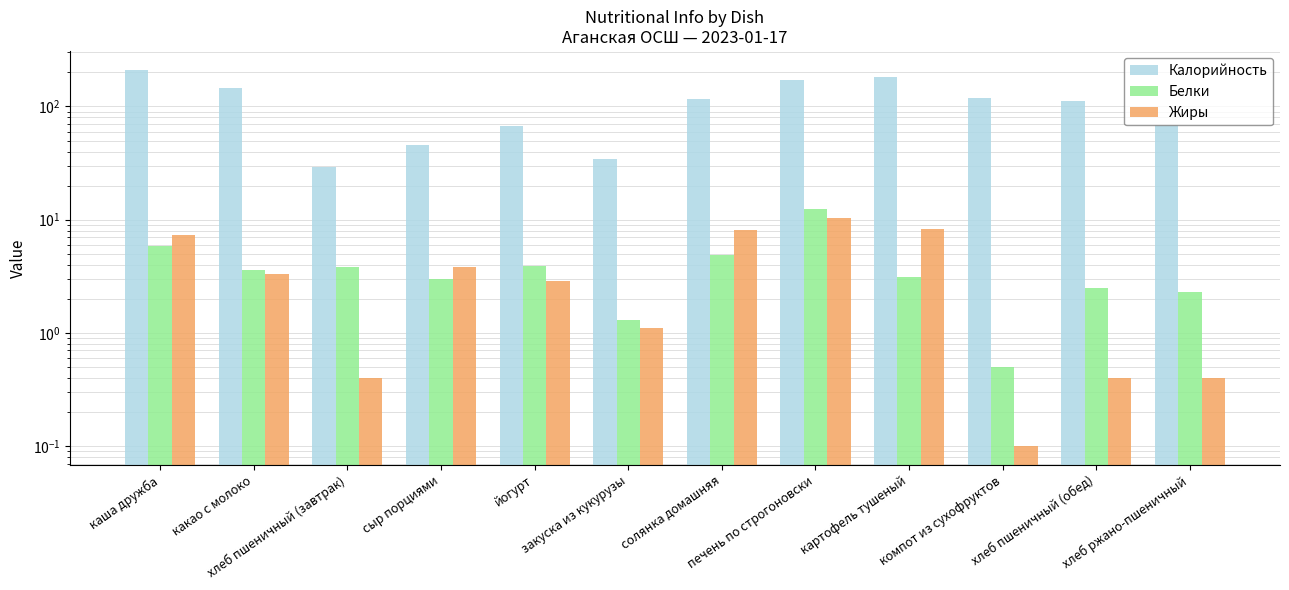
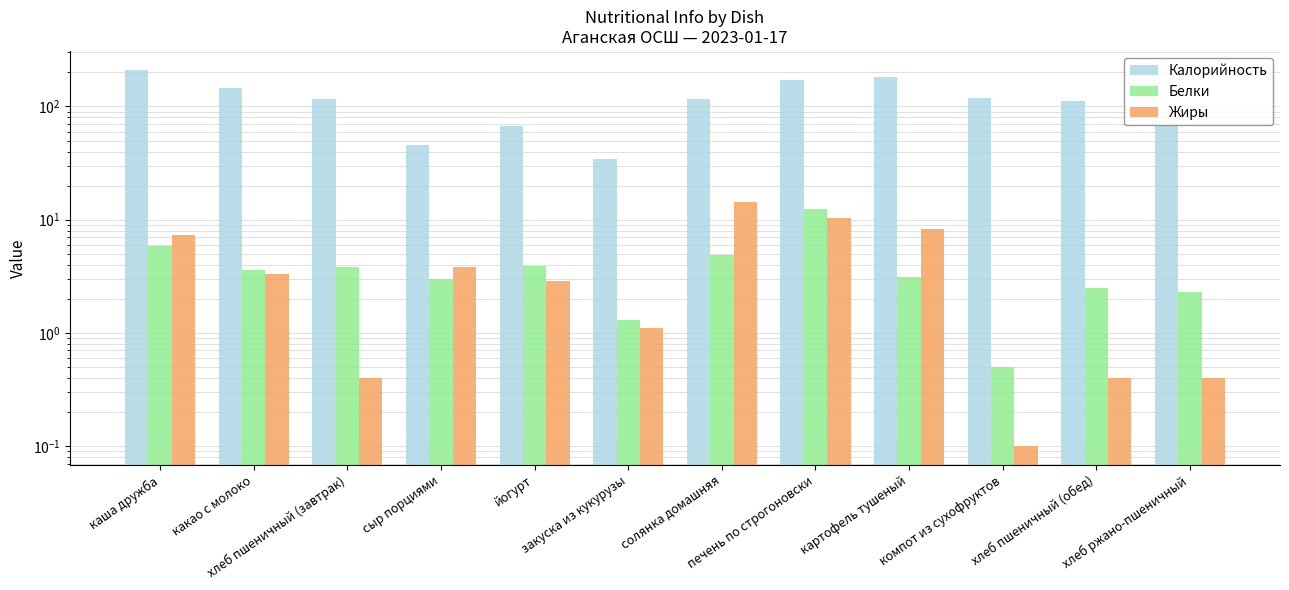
Калорийность, хлеб пшеничный (завтрак): 29 -> 120
Жиры, солянка домашняя: 8 -> 14
